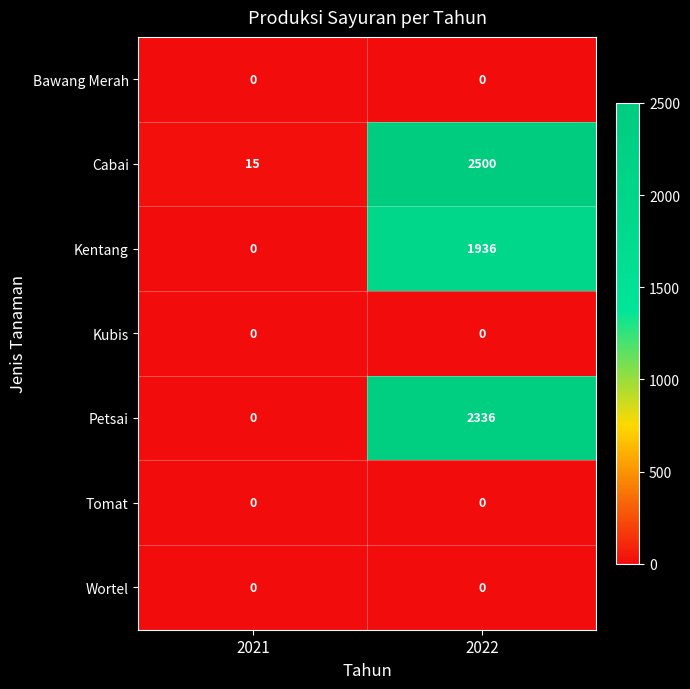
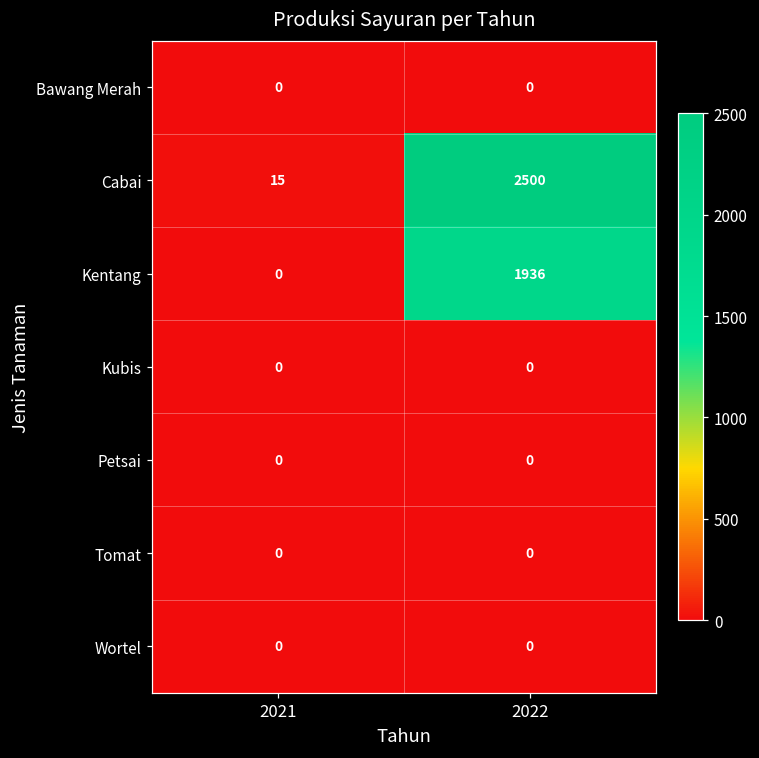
Petsai, 2022: 2336 -> 0
